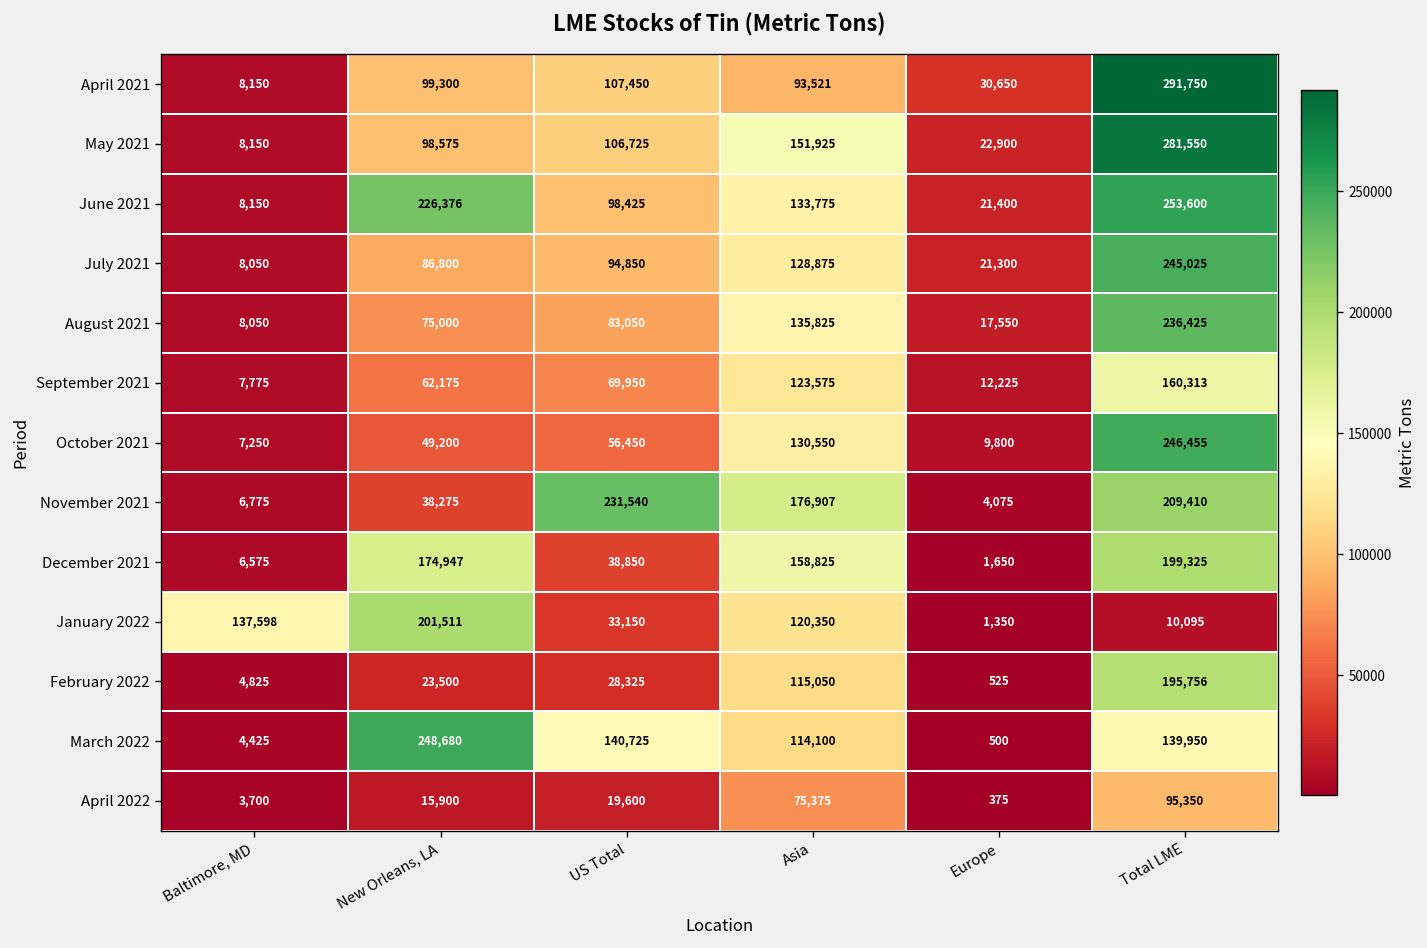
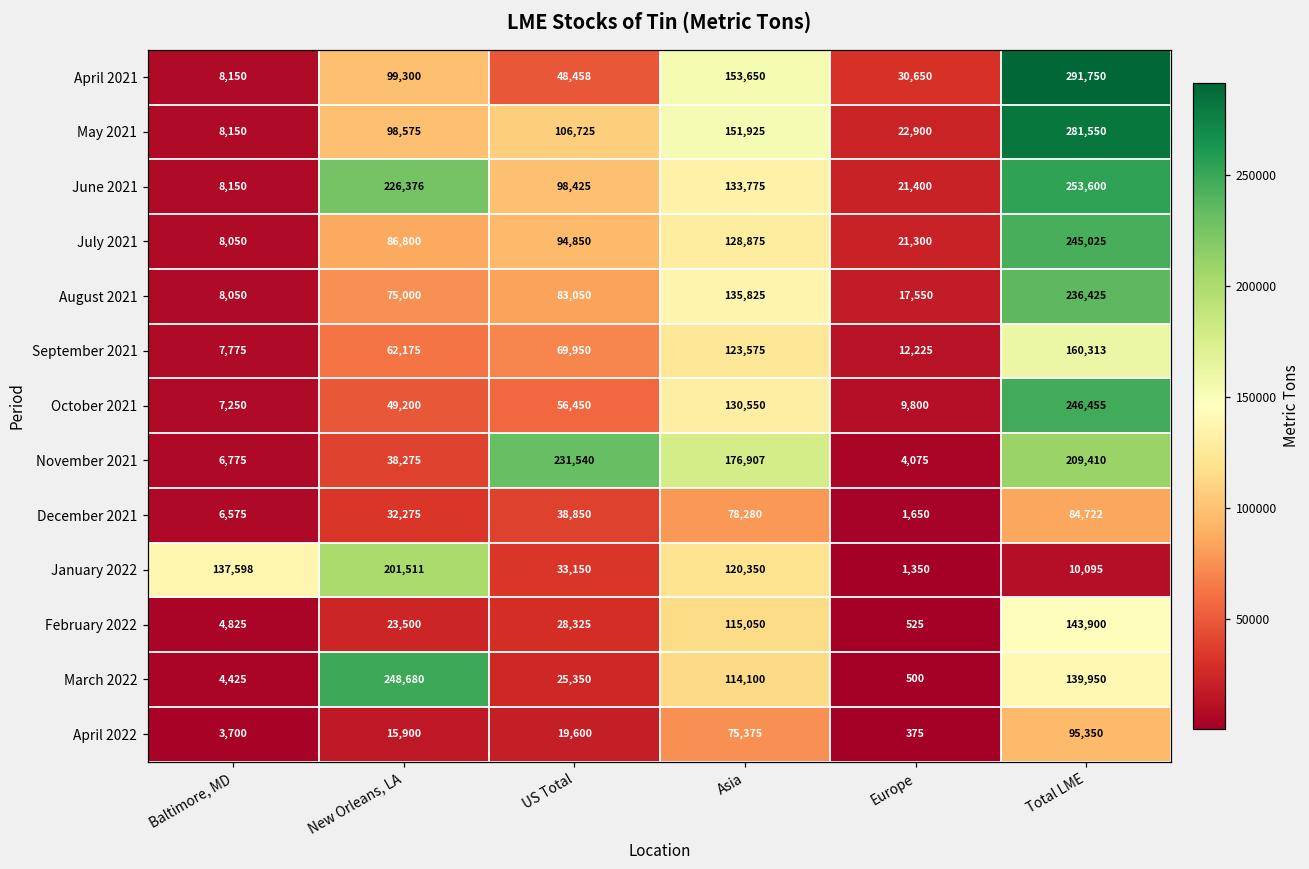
April 2021, US Total: 107,450 -> 48,458
April 2021, Asia: 93,521 -> 153,650
December 2021, New Orleans, LA: 174,947 -> 32,275
December 2021, Asia: 158,825 -> 78,280
December 2021, Total LME: 199,325 -> 84,722
February 2022, Total LME: 195,756 -> 143,900
March 2022, US Total: 140,725 -> 25,350
